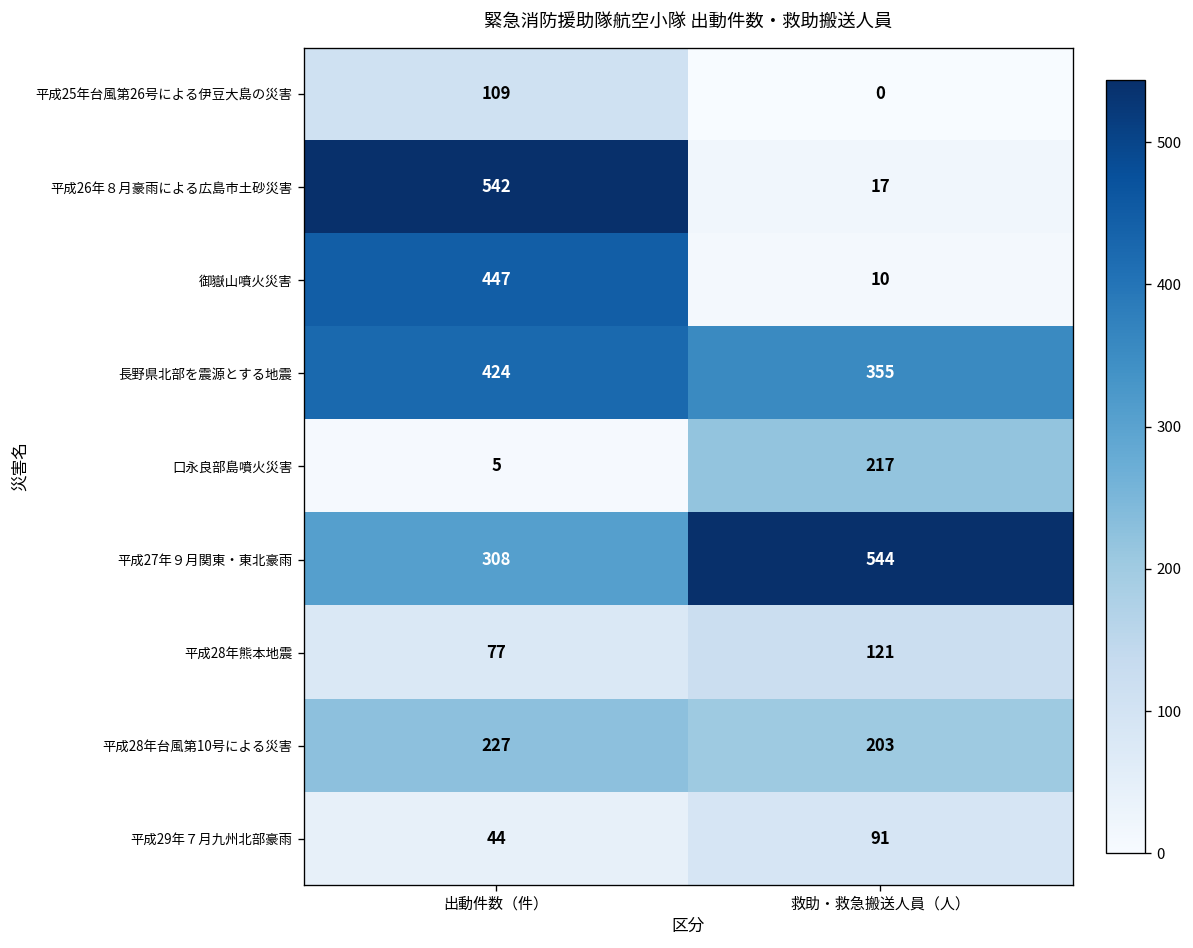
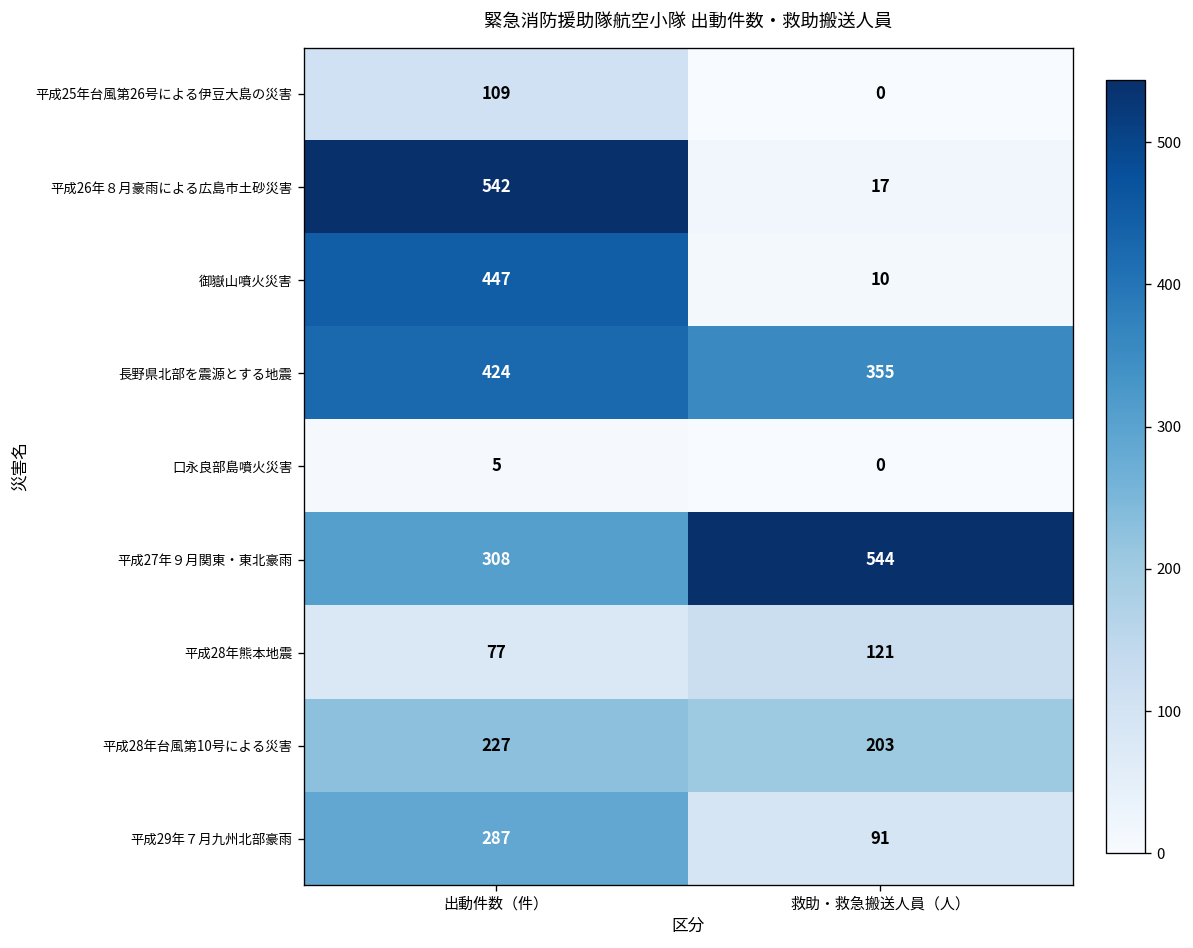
口永良部島噴火災害, 救助・救急搬送人員（人）: 217 -> 0
平成29年７月九州北部豪雨, 出動件数（件）: 44 -> 287
